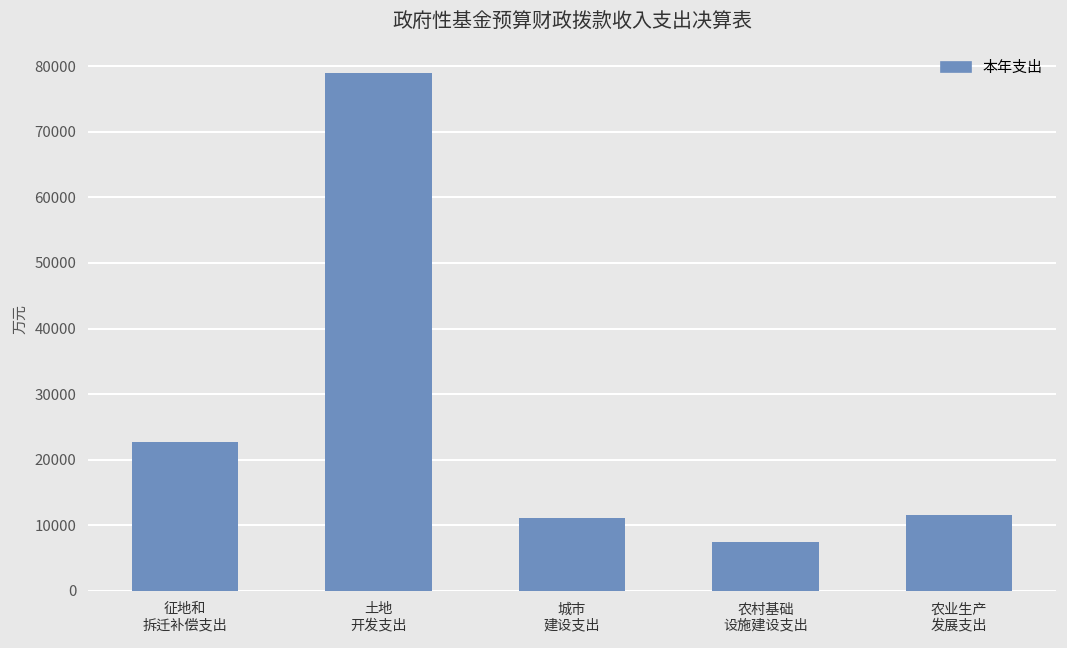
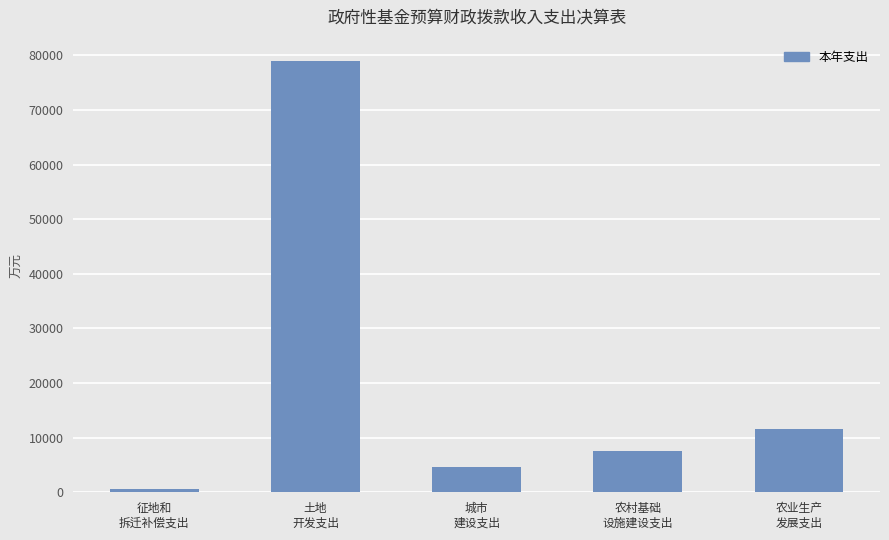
征地和 拆迁补偿支出: 23000 -> 1000
城市 建设支出: 11000 -> 5000
